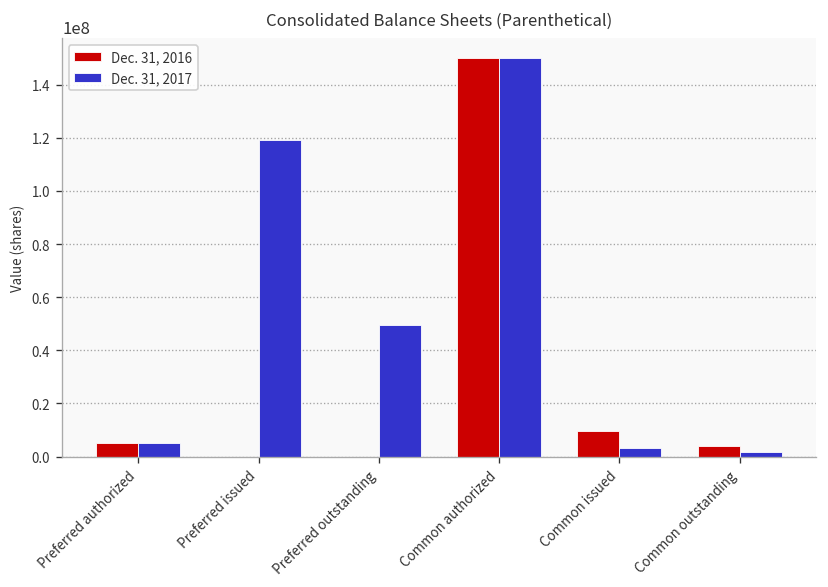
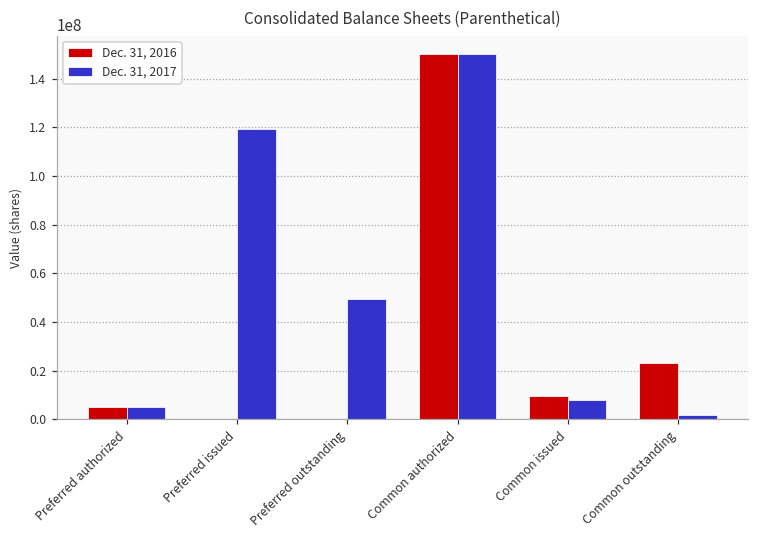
Dec. 31, 2017, Common issued: 3000000 -> 8000000
Dec. 31, 2016, Common outstanding: 4000000 -> 23000000
